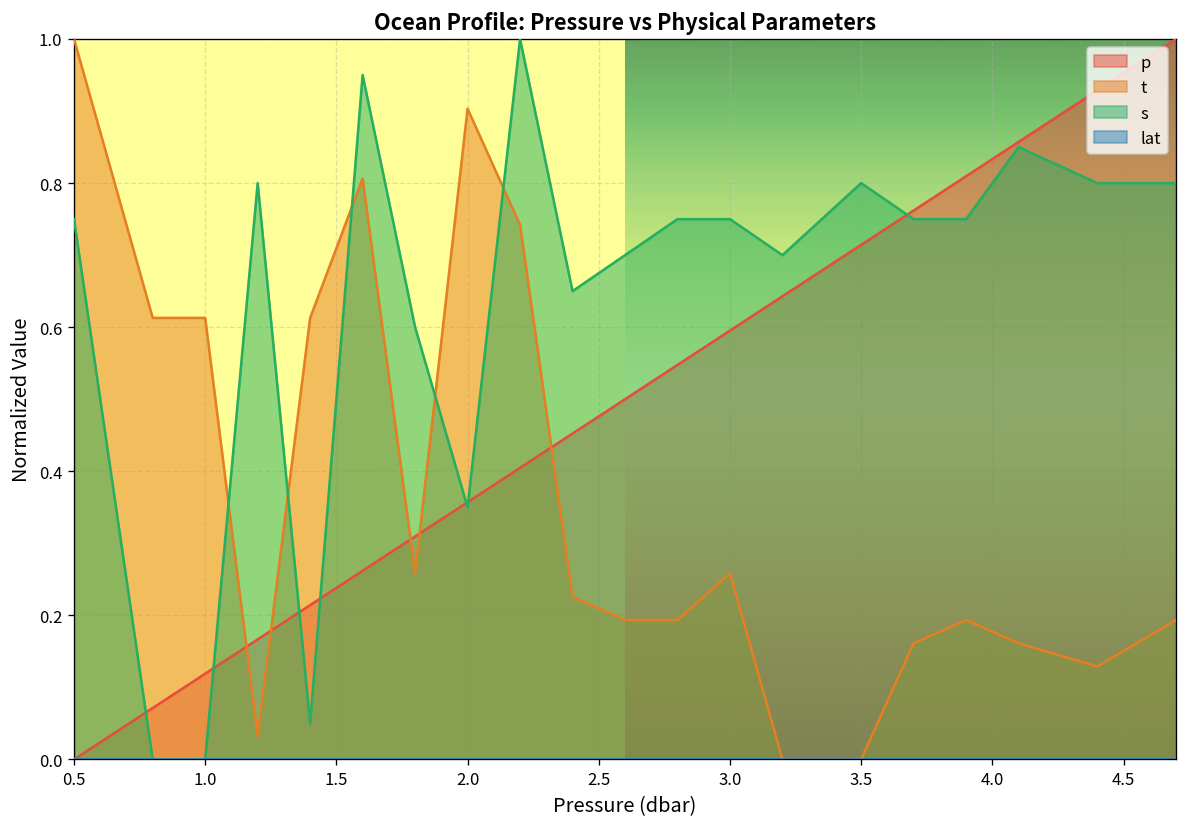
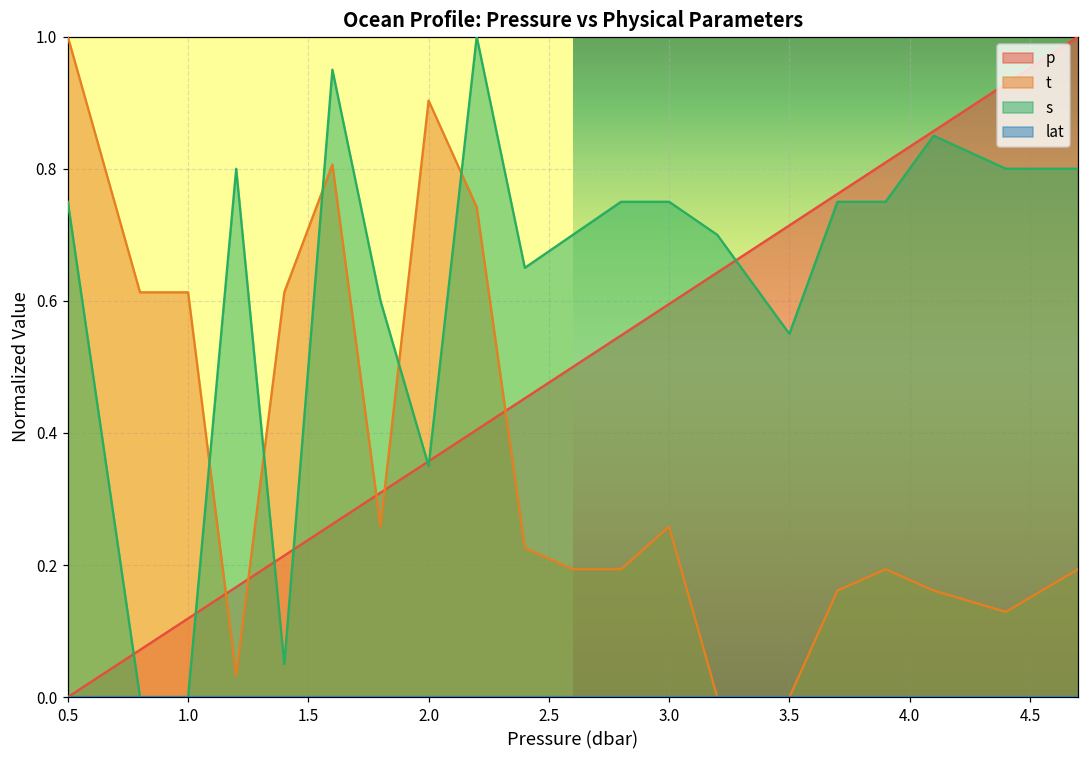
s, 3.5: 0.80 -> 0.55
